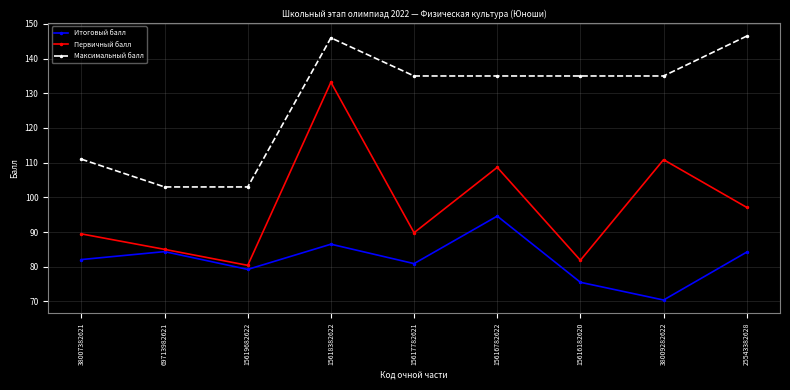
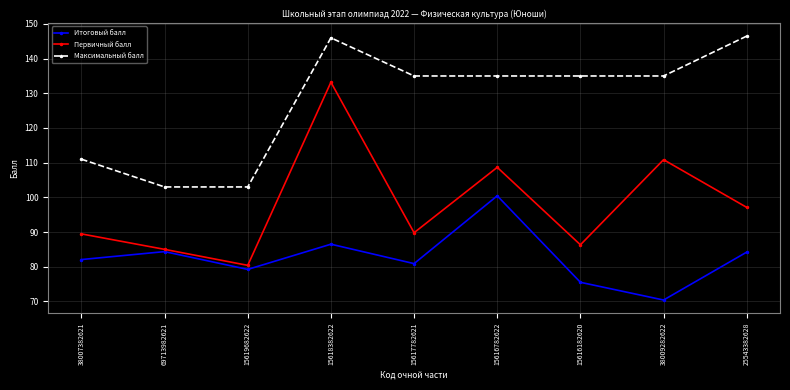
Итоговый балл, 15616782622: 95 -> 100
Первичный балл, 15616182620: 82 -> 86
